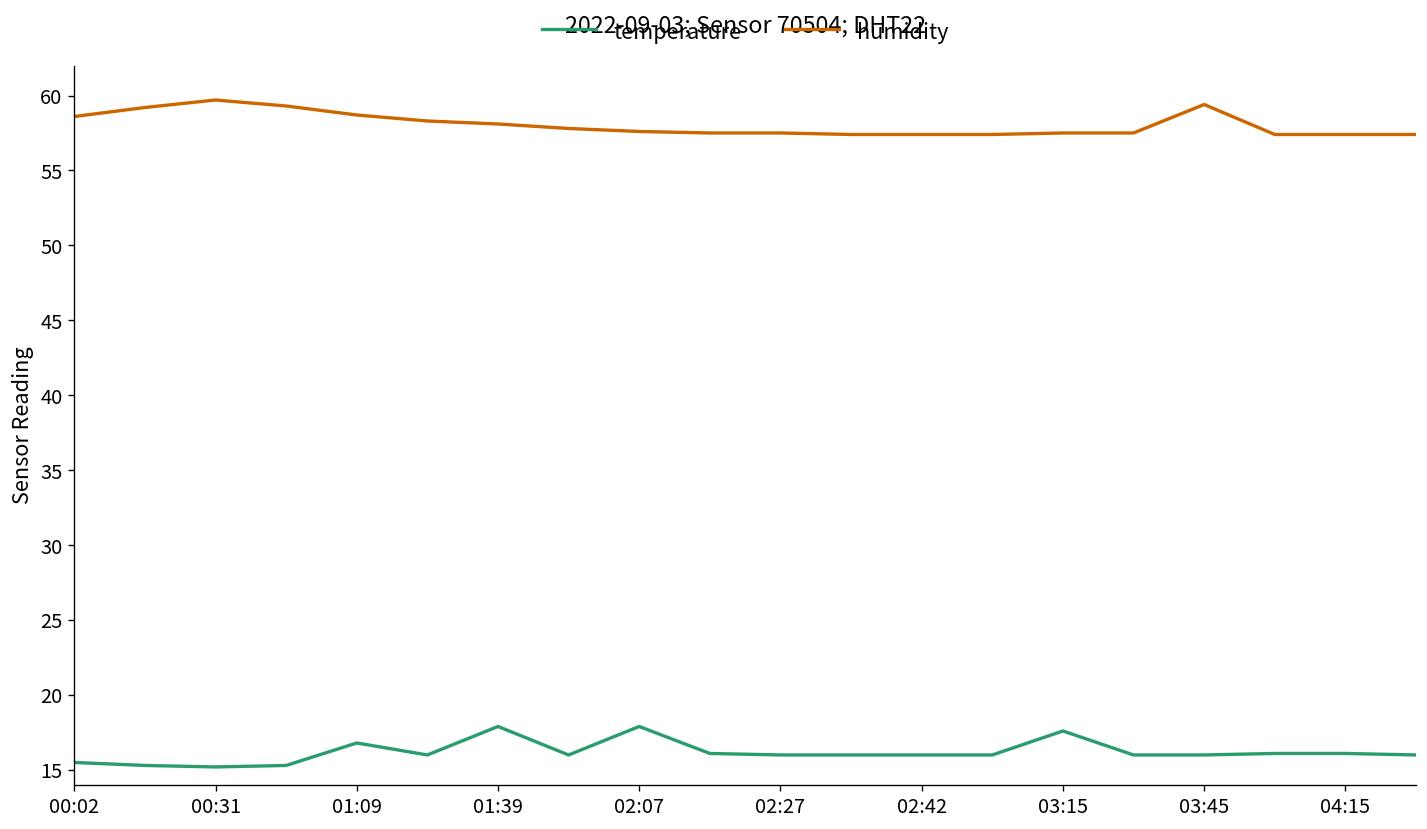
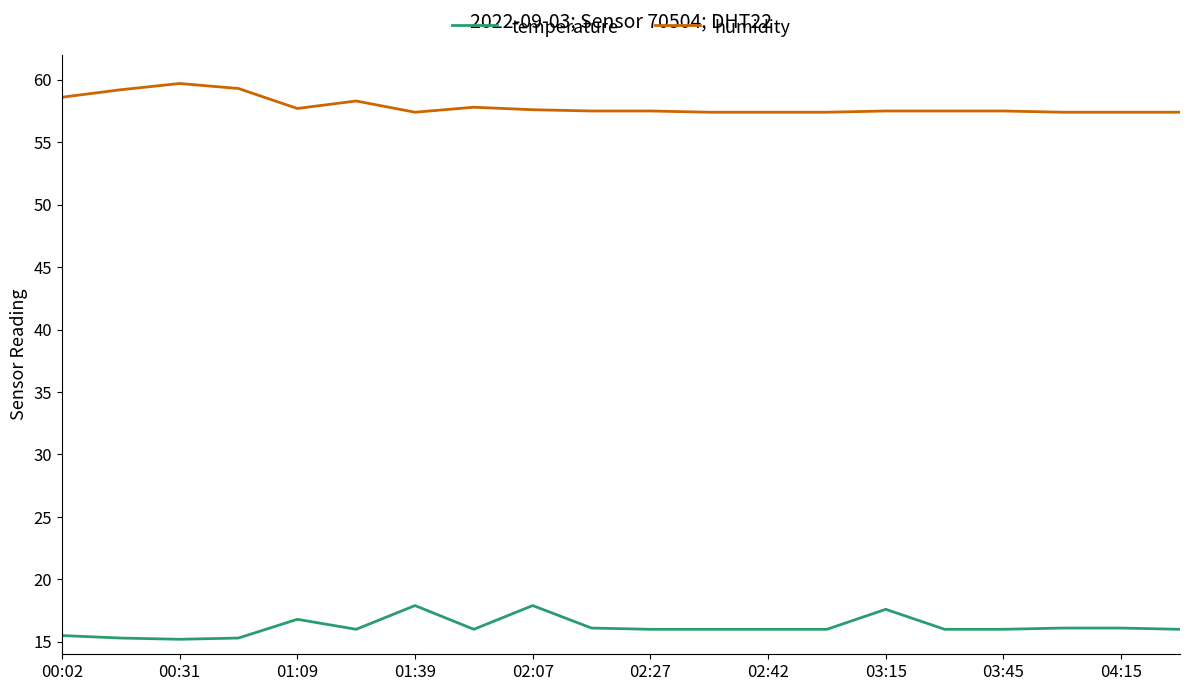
humidity, 01:09: 58.7 -> 57.7
humidity, 01:39: 58.1 -> 57.4
humidity, 03:45: 59.4 -> 57.5
